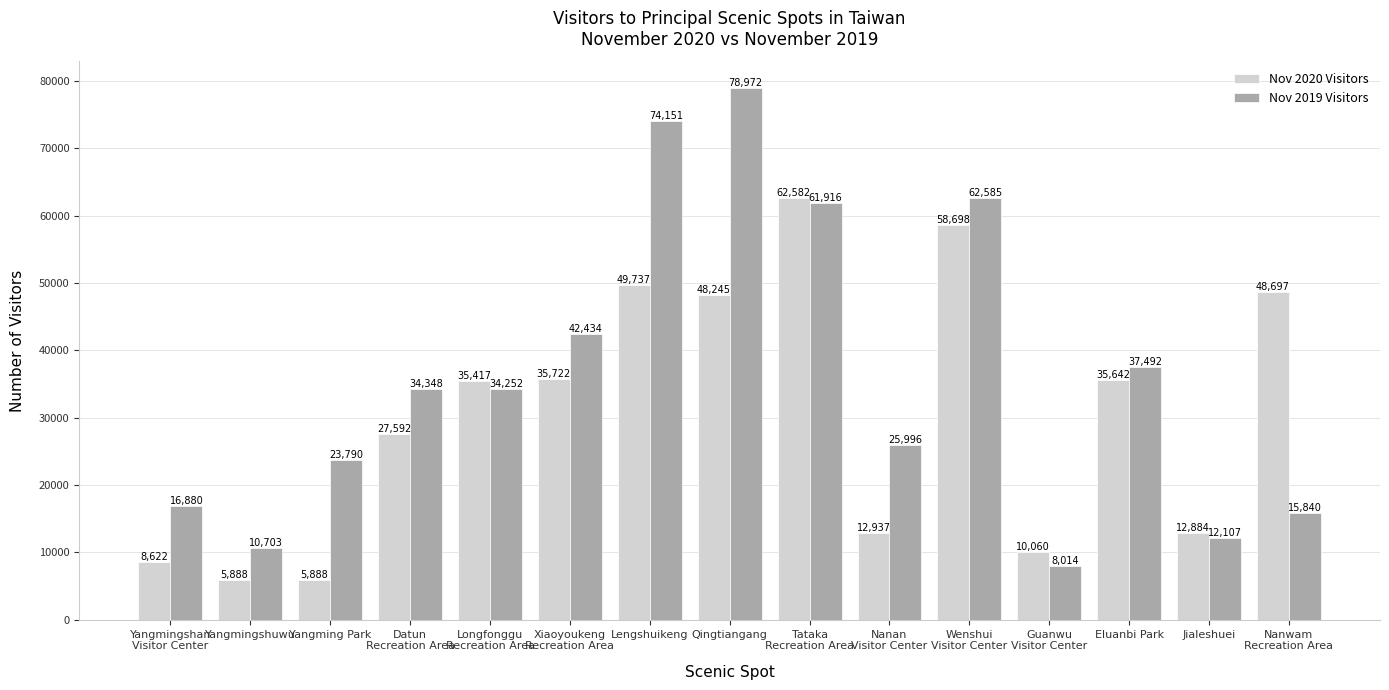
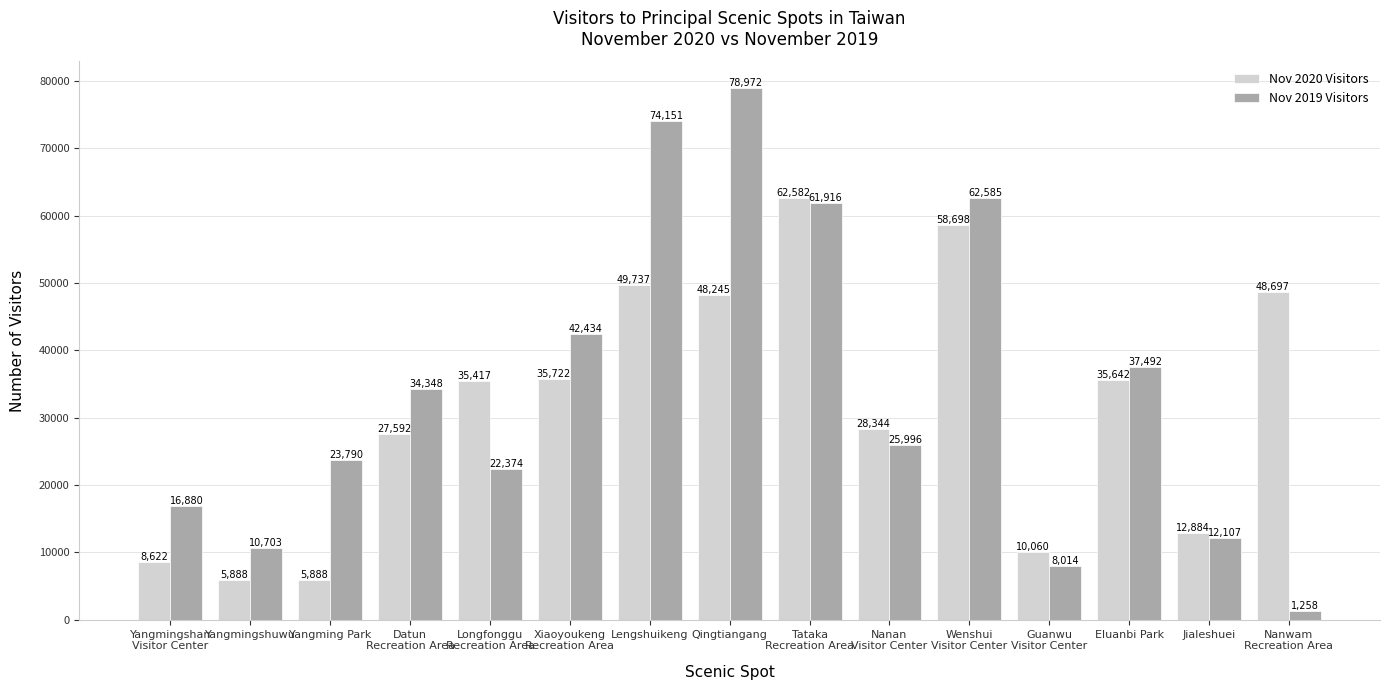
Nov 2019 Visitors, Longfonggu Recreation Area: 34,252 -> 22,374
Nov 2020 Visitors, Nanan Visitor Center: 12,937 -> 28,344
Nov 2019 Visitors, Nanwam Recreation Area: 15,840 -> 1,258
